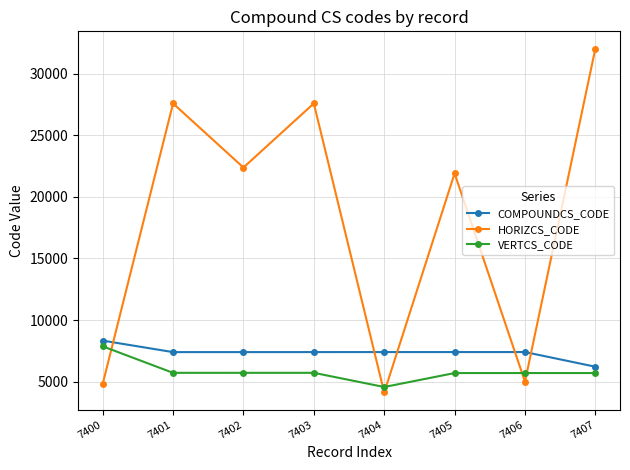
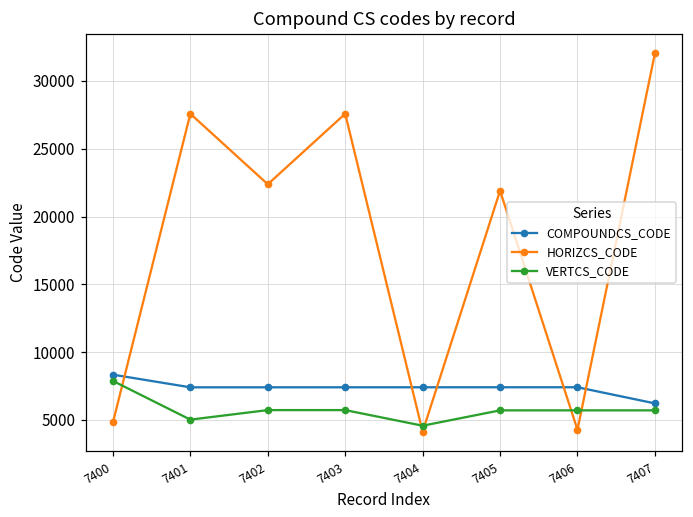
VERTCS_CODE, 7401: 5700 -> 5000
HORIZCS_CODE, 7406: 5000 -> 4300
